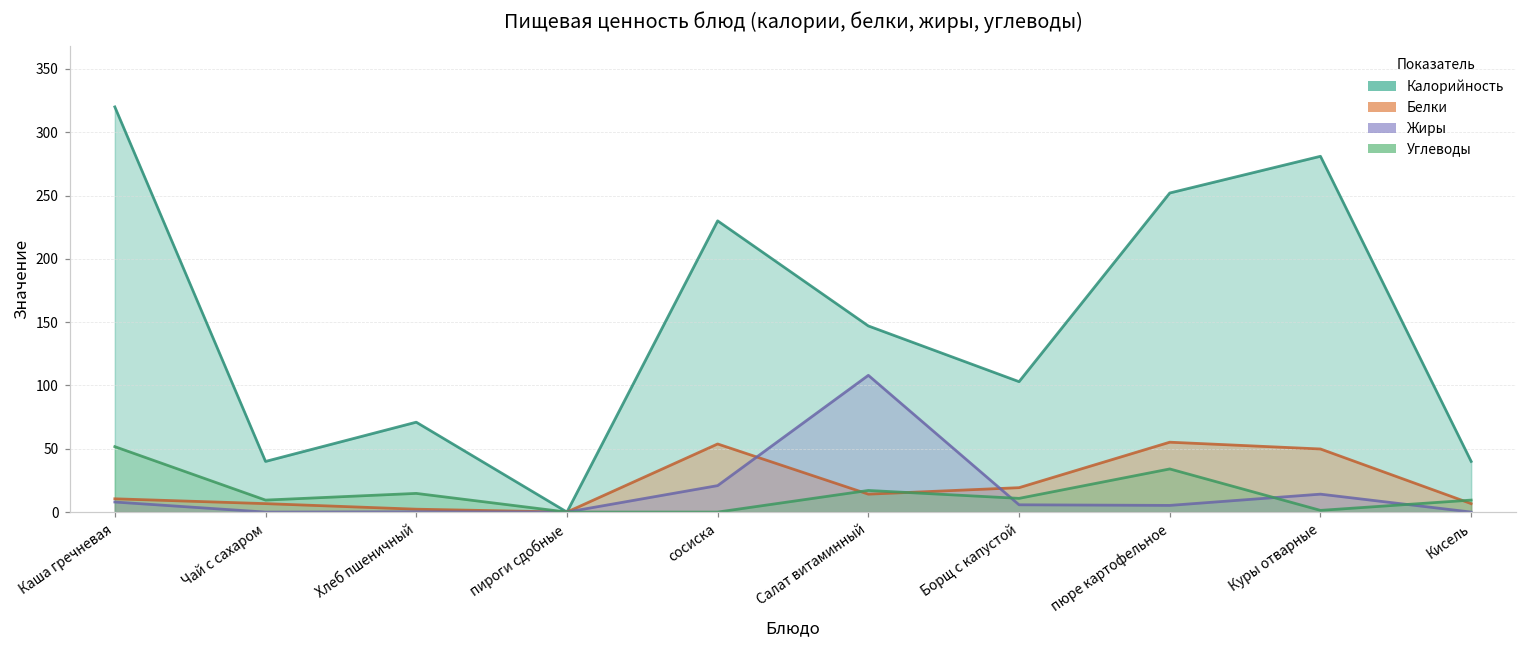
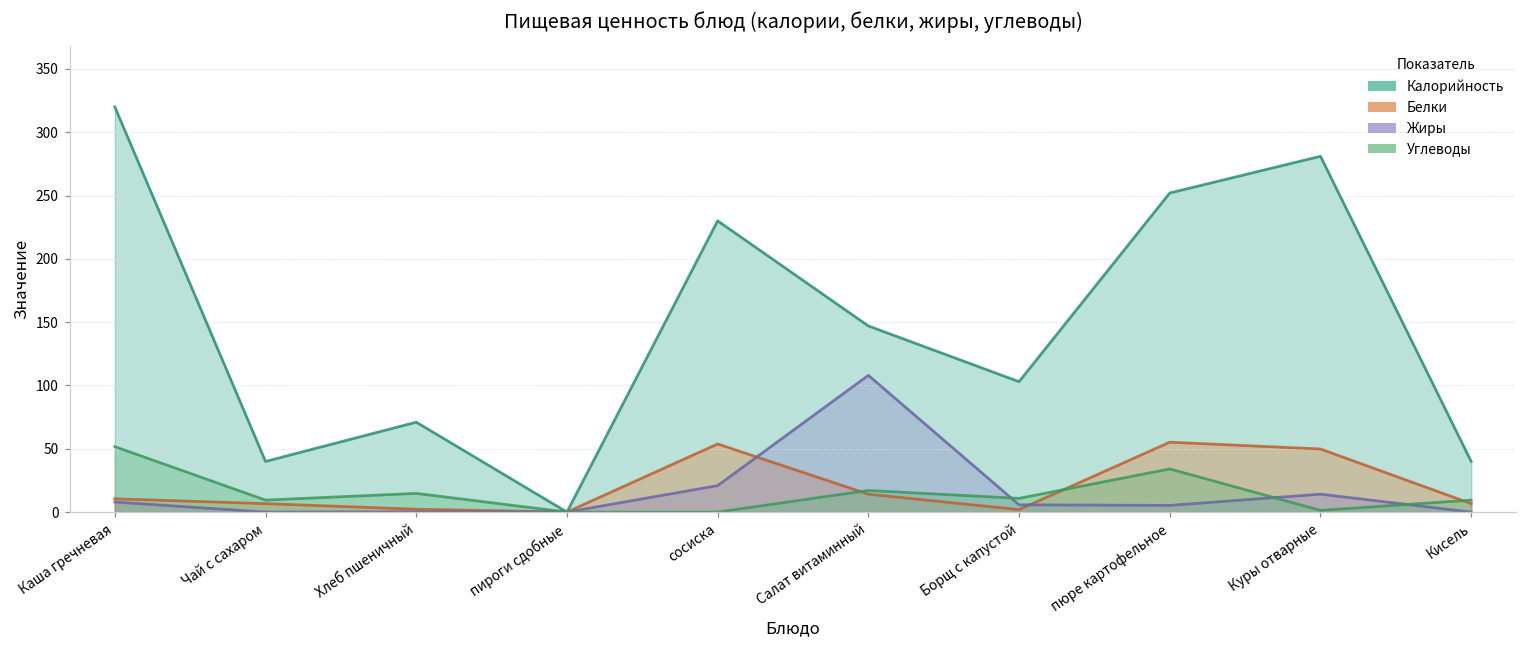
Белки, Борщ с капустой: 19 -> 2
